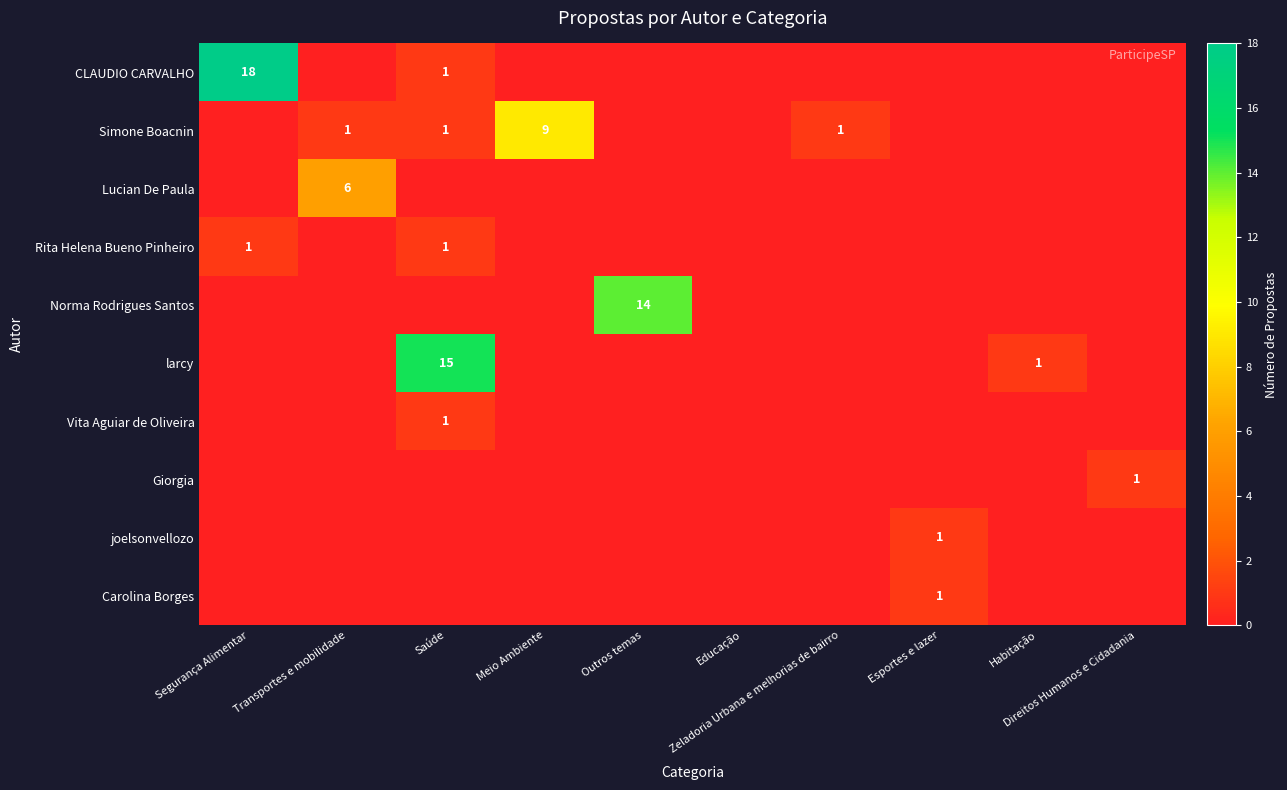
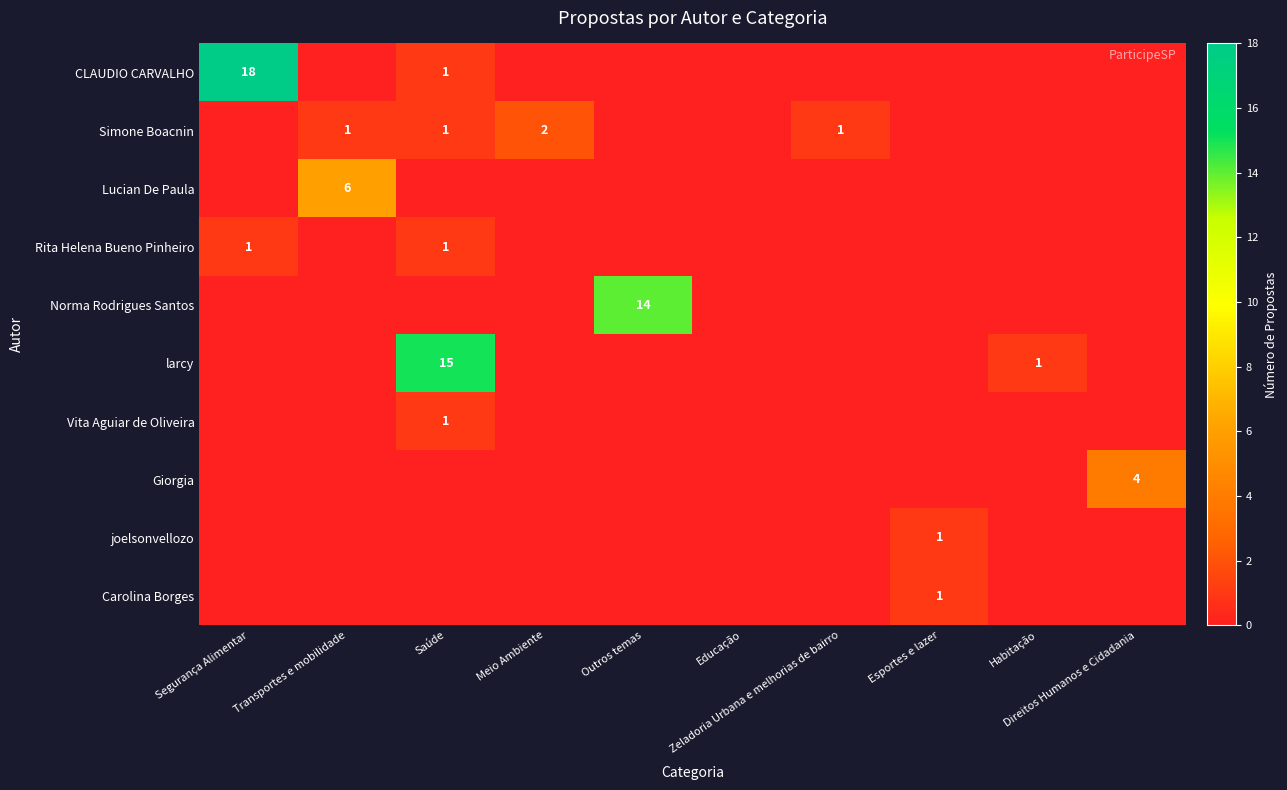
Simone Boacnin, Meio Ambiente: 9 -> 2
Giorgia, Direitos Humanos e Cidadania: 1 -> 4
